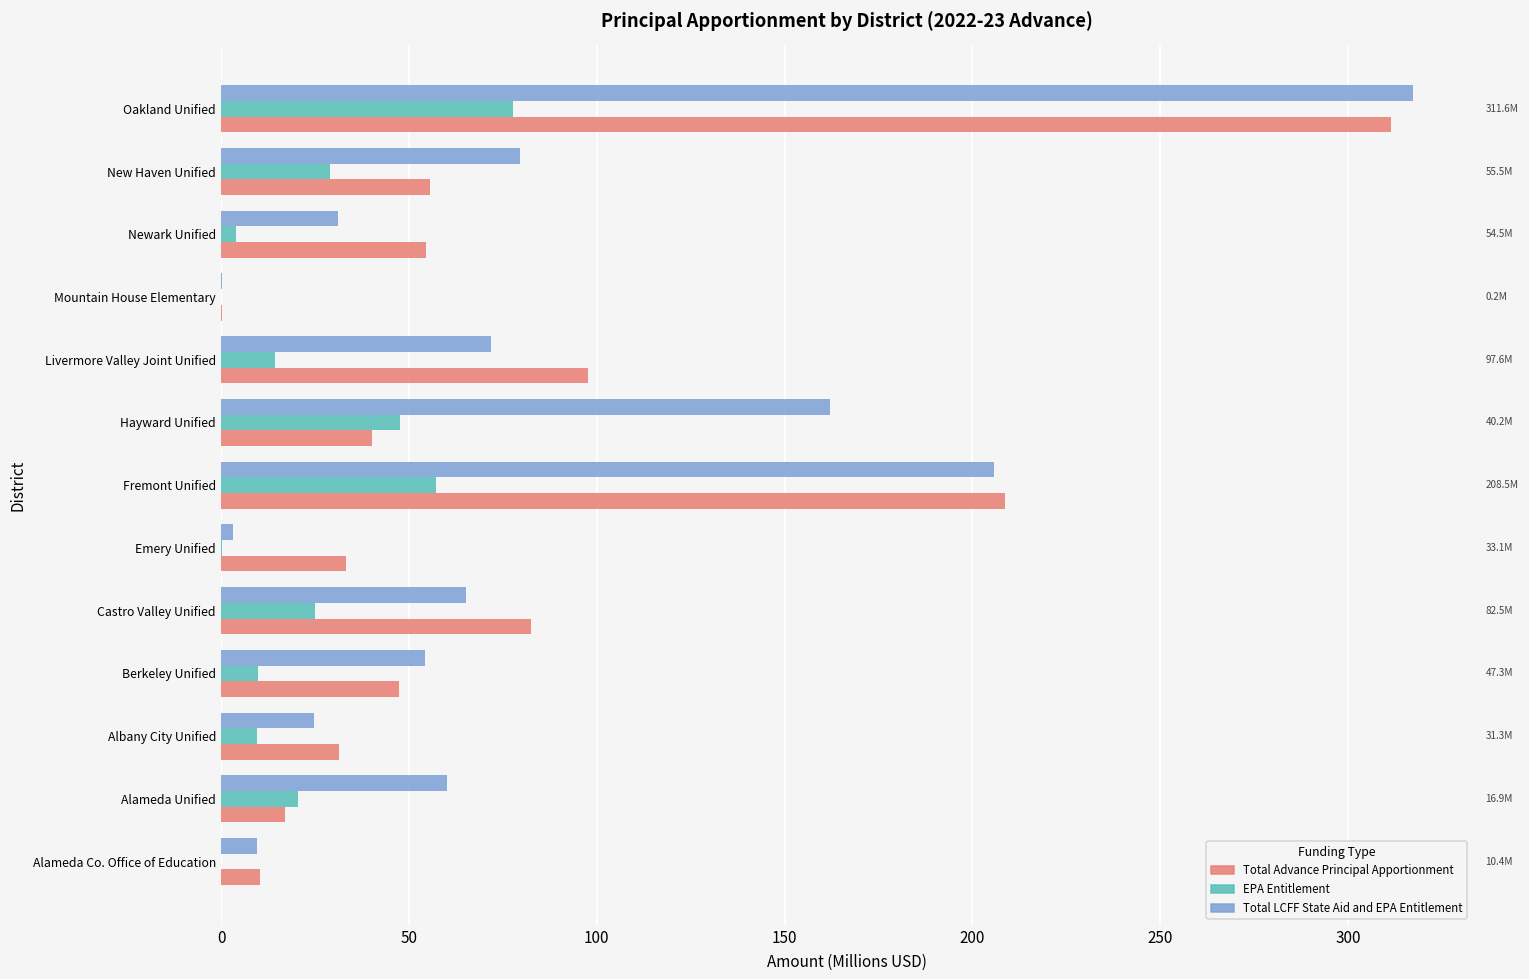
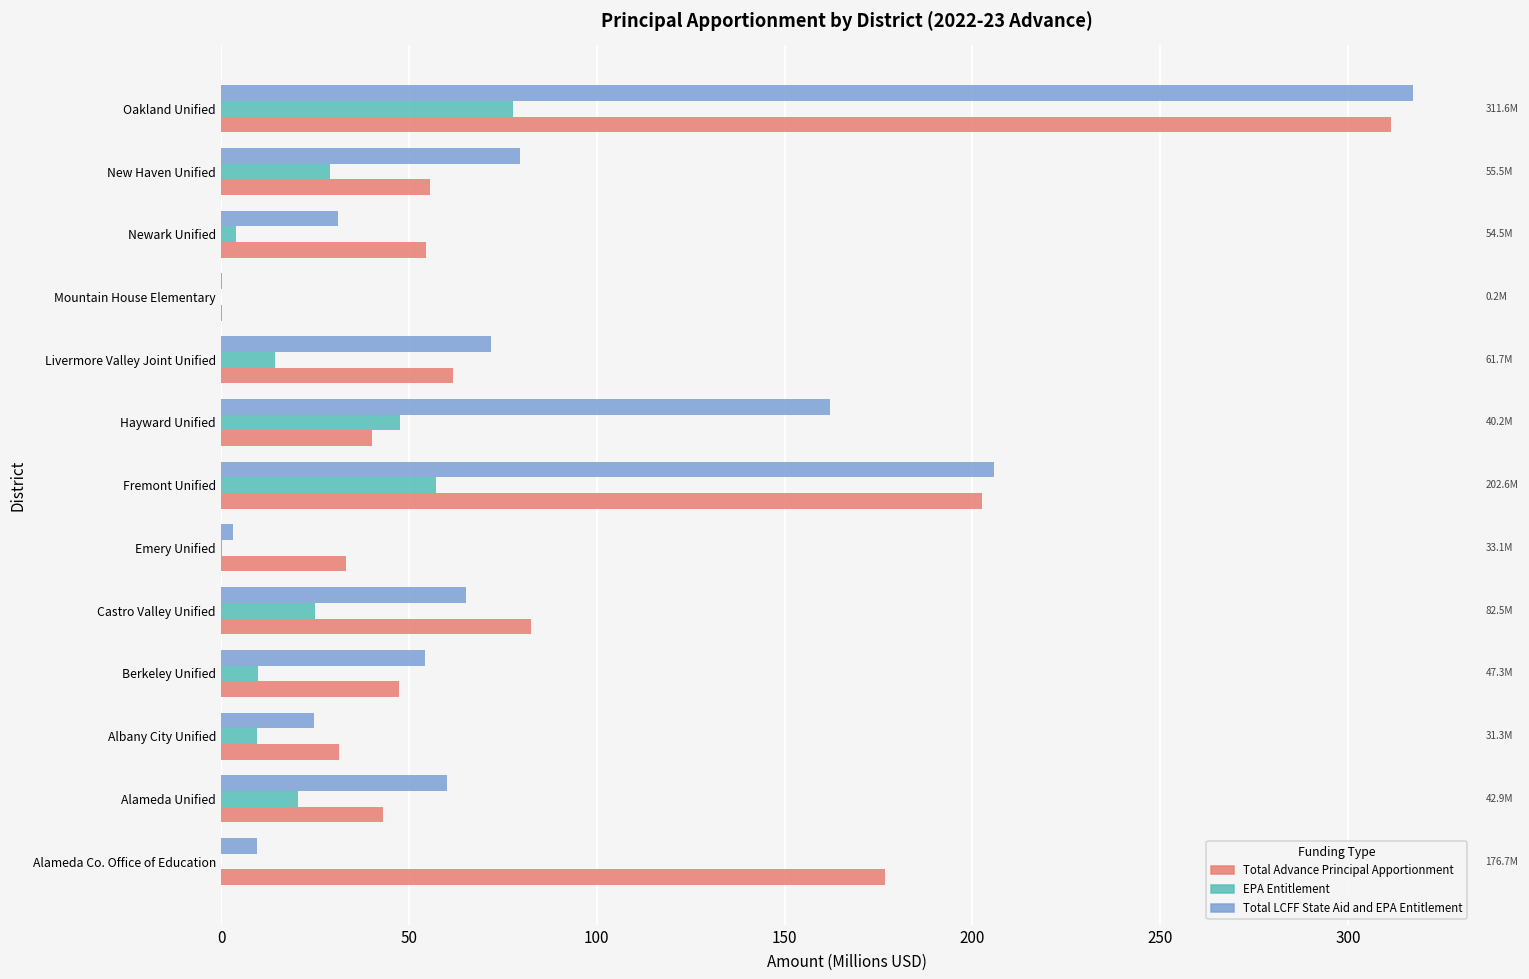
Total Advance Principal Apportionment, Livermore Valley Joint Unified: 97.6M -> 61.7M
Total Advance Principal Apportionment, Fremont Unified: 208.5M -> 202.6M
Total Advance Principal Apportionment, Alameda Unified: 16.9M -> 42.9M
Total Advance Principal Apportionment, Alameda Co. Office of Education: 10.4M -> 176.7M
